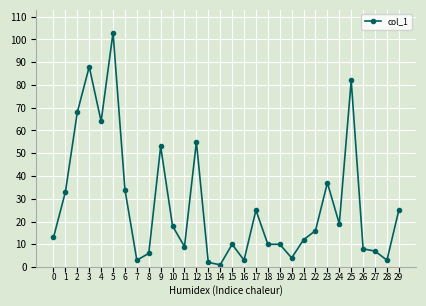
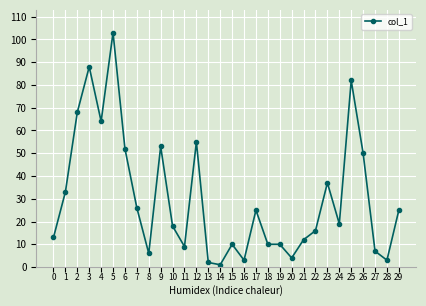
6: 34 -> 52
7: 3 -> 26
26: 8 -> 50
